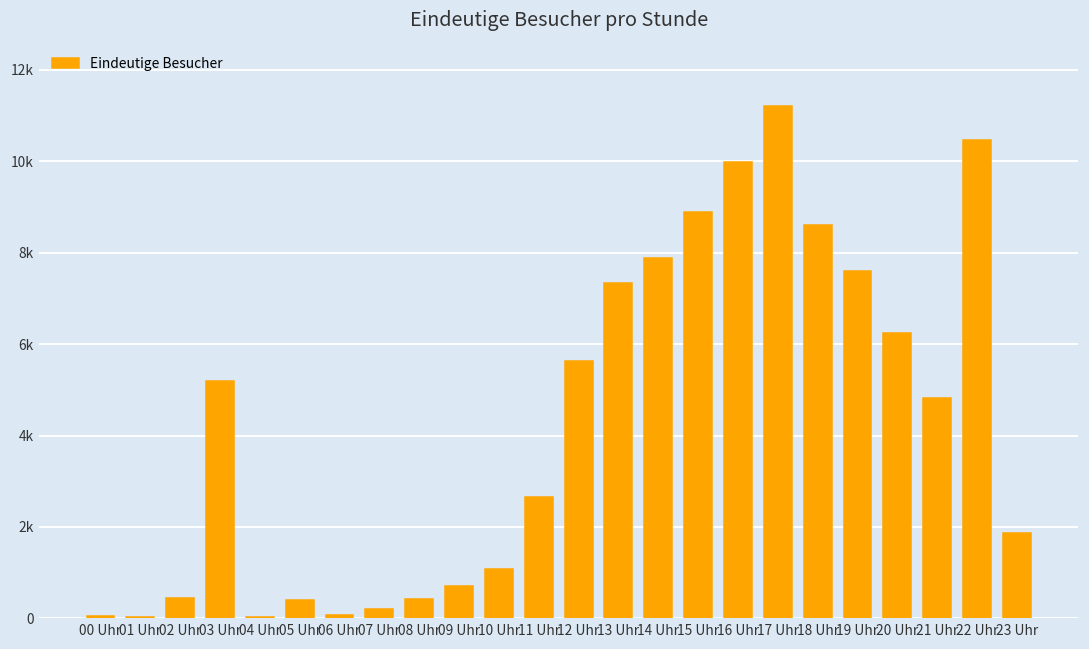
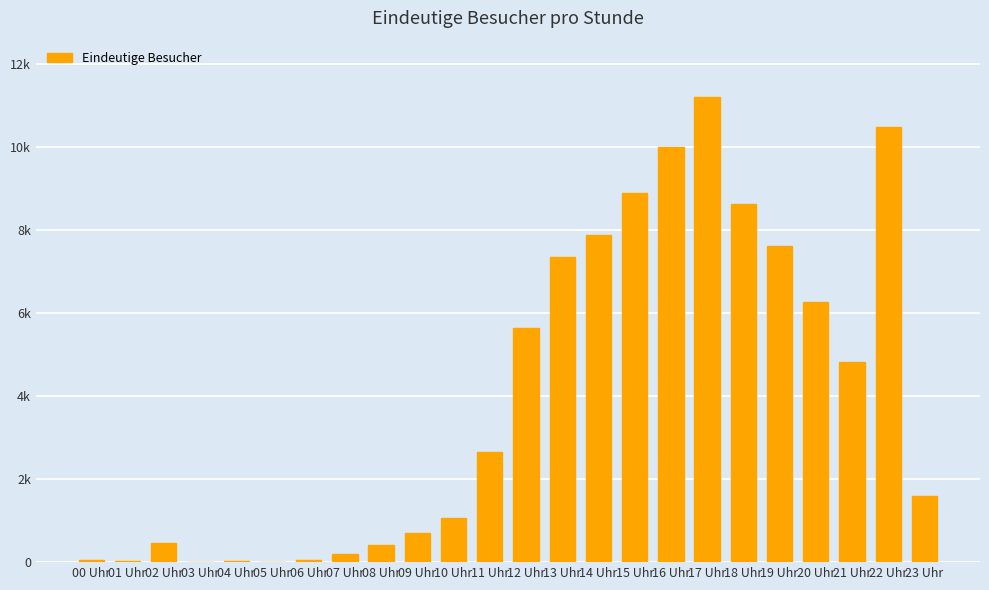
03 Uhr: 5200 -> 0
05 Uhr: 400 -> 0
23 Uhr: 1900 -> 1600
